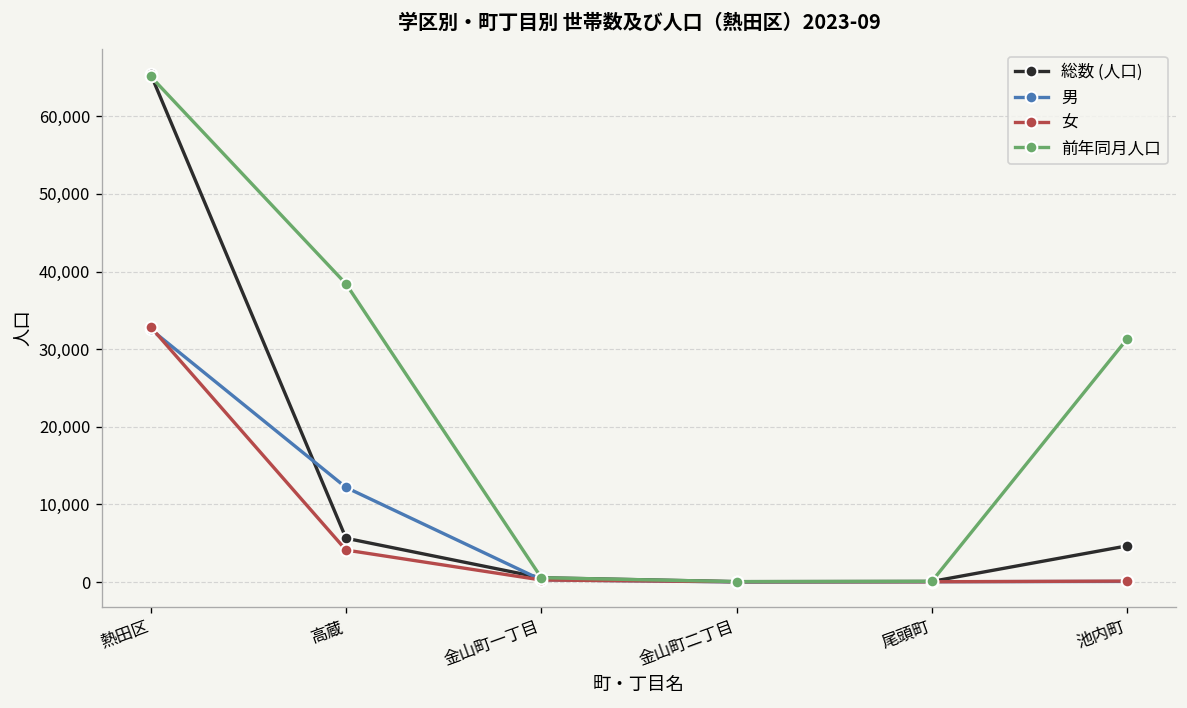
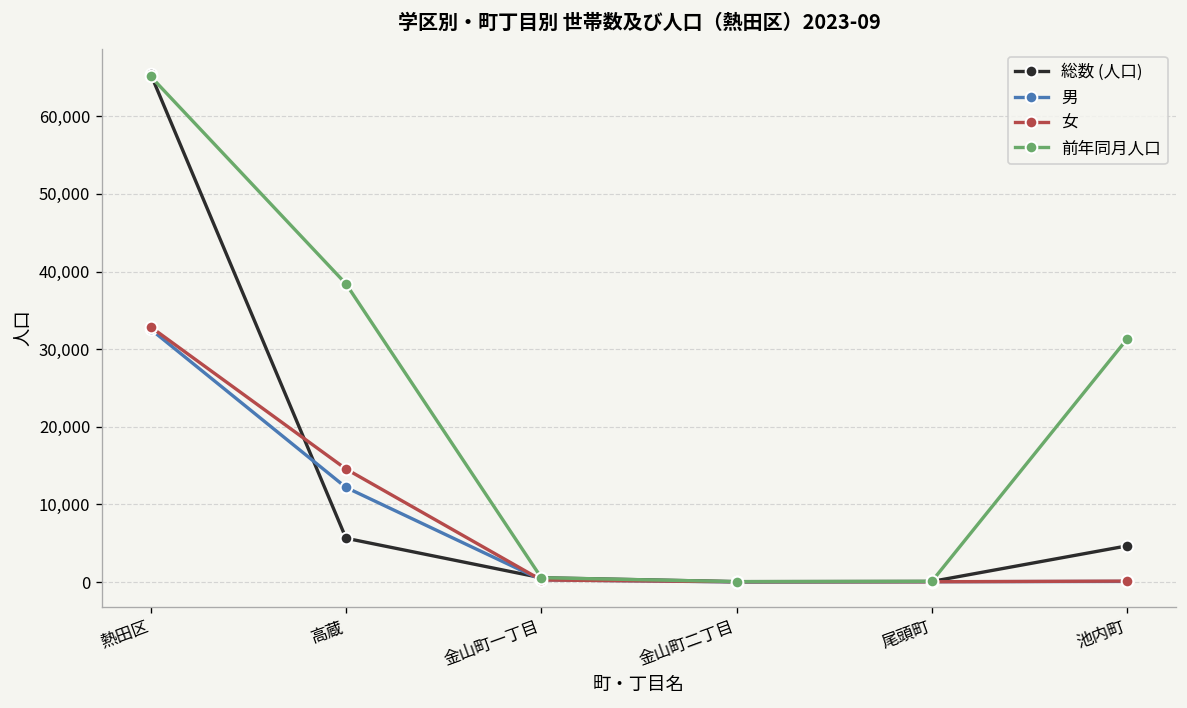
女, 高蔵: 4,000 -> 15,000
